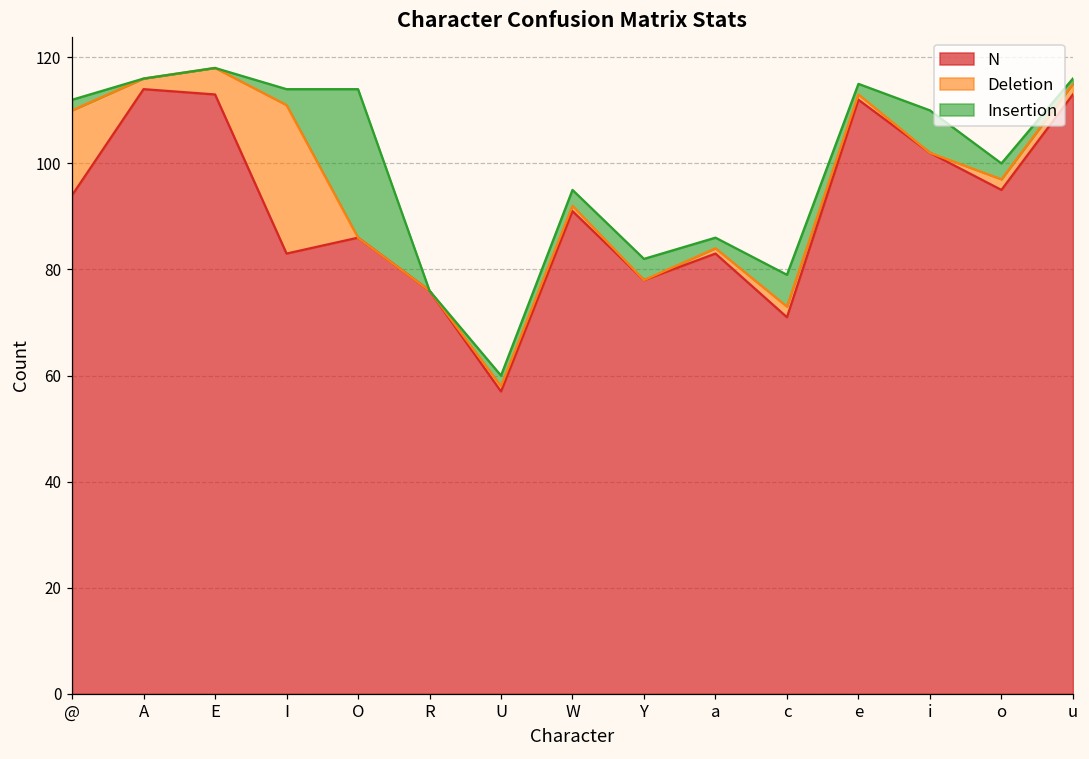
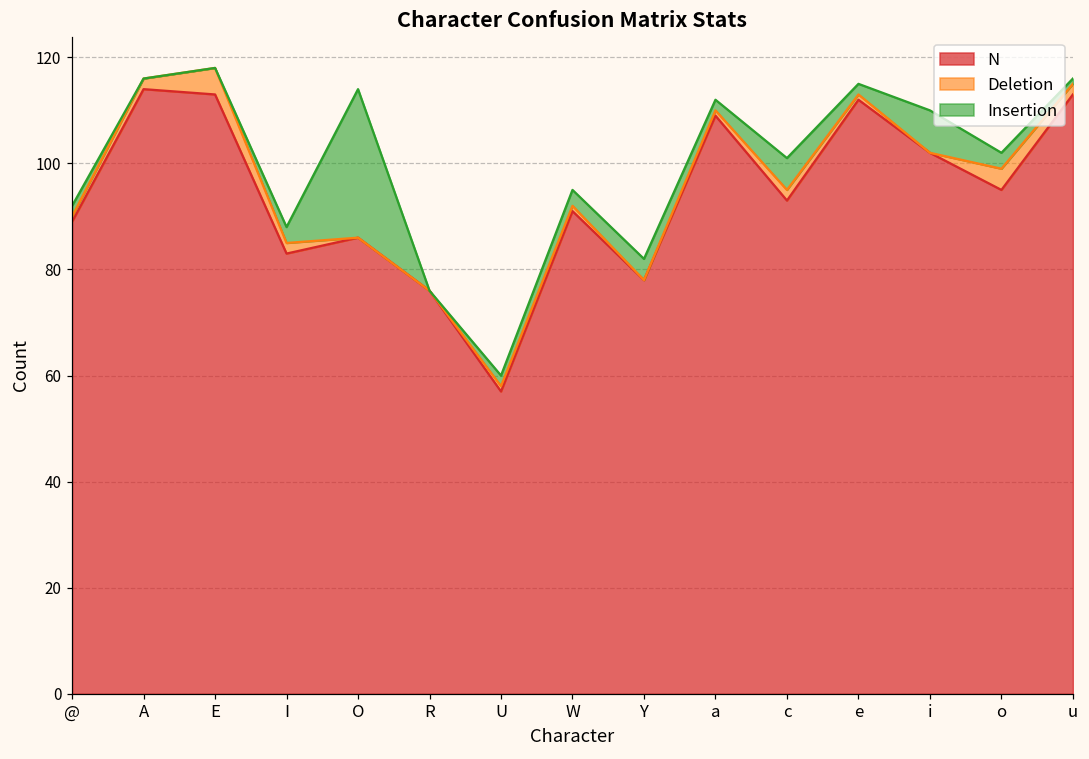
N, @: 94 -> 89
Deletion, @: 16 -> 1
Deletion, I: 28 -> 2
N, a: 83 -> 109
N, c: 71 -> 93
Deletion, o: 2 -> 4
